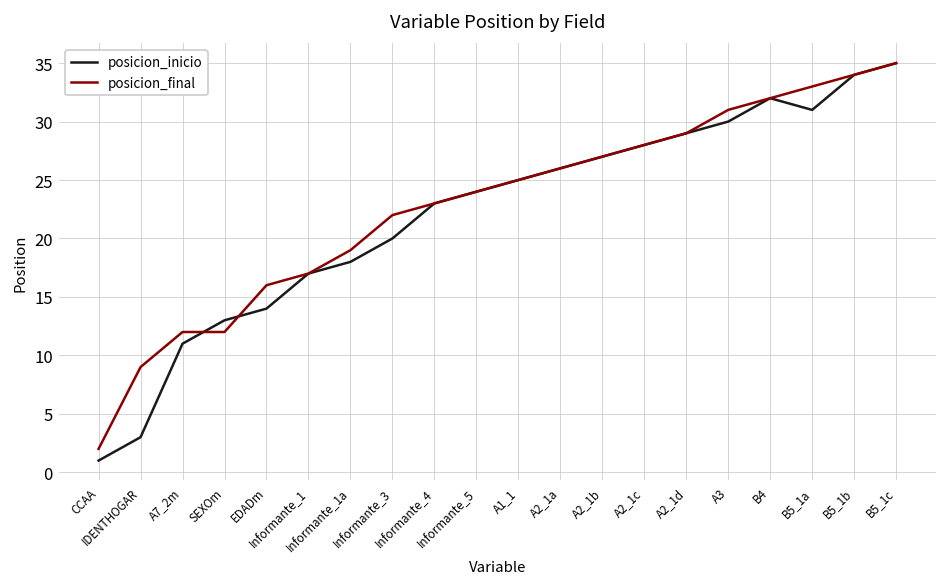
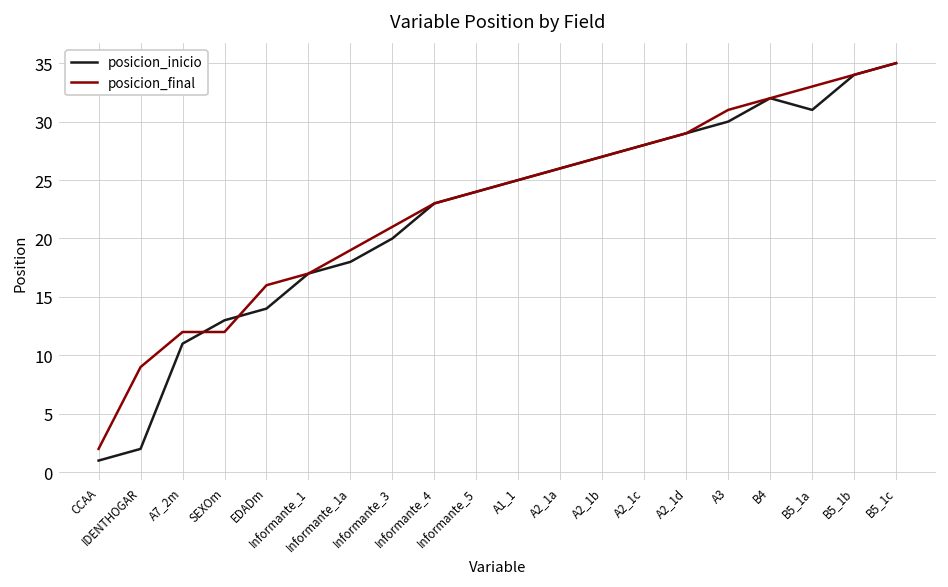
posicion_inicio, IDENTHOGAR: 3 -> 2
posicion_final, Informante_3: 22 -> 21
